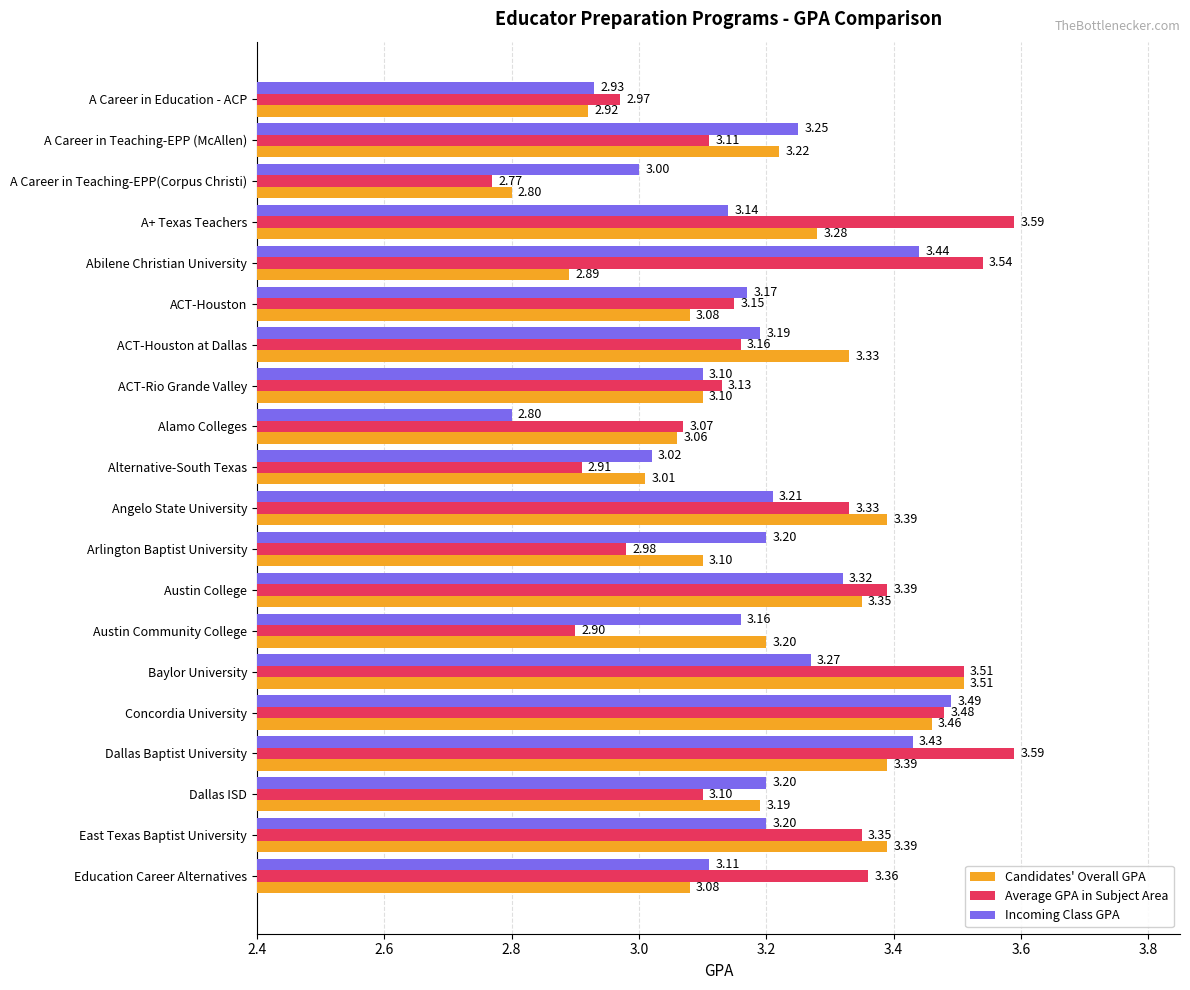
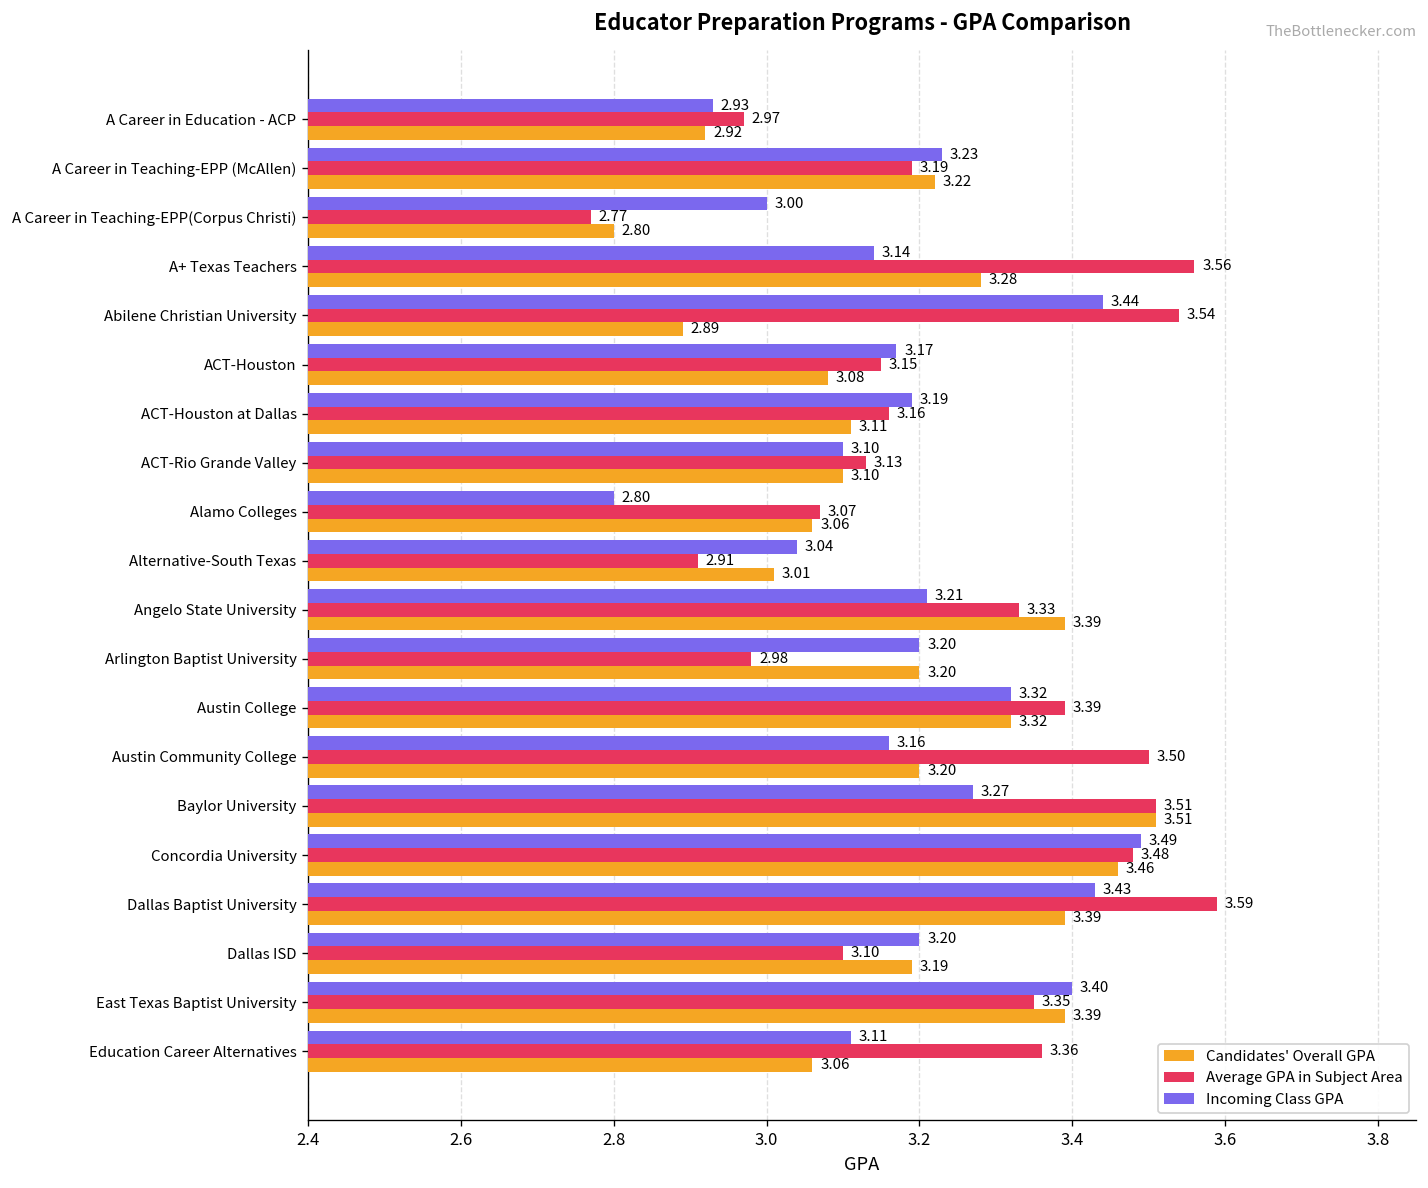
Incoming Class GPA, A Career in Teaching-EPP (McAllen): 3.25 -> 3.23
Average GPA in Subject Area, A Career in Teaching-EPP (McAllen): 3.11 -> 3.19
Average GPA in Subject Area, A+ Texas Teachers: 3.59 -> 3.56
Candidates' Overall GPA, ACT-Houston at Dallas: 3.33 -> 3.11
Incoming Class GPA, Alternative-South Texas: 3.02 -> 3.04
Candidates' Overall GPA, Arlington Baptist University: 3.10 -> 3.20
Candidates' Overall GPA, Austin College: 3.35 -> 3.32
Average GPA in Subject Area, Austin Community College: 2.90 -> 3.50
Incoming Class GPA, East Texas Baptist University: 3.20 -> 3.40
Candidates' Overall GPA, Education Career Alternatives: 3.08 -> 3.06
